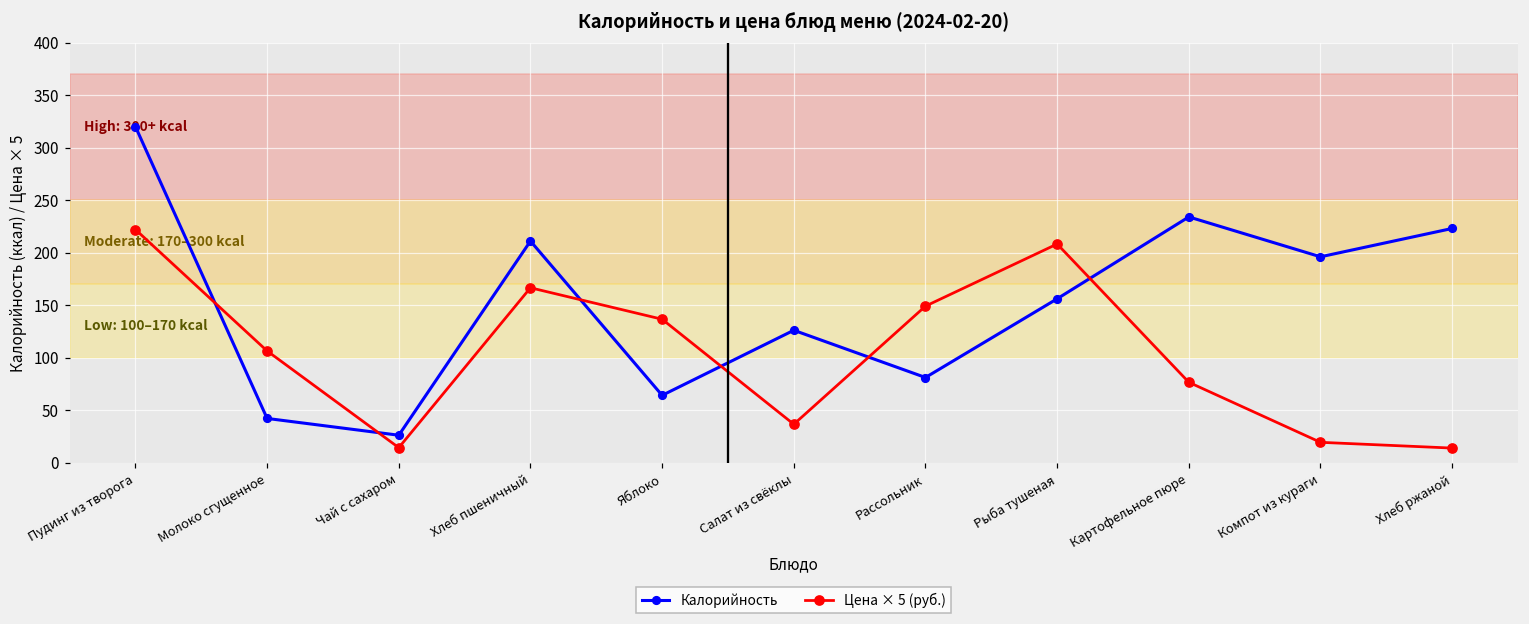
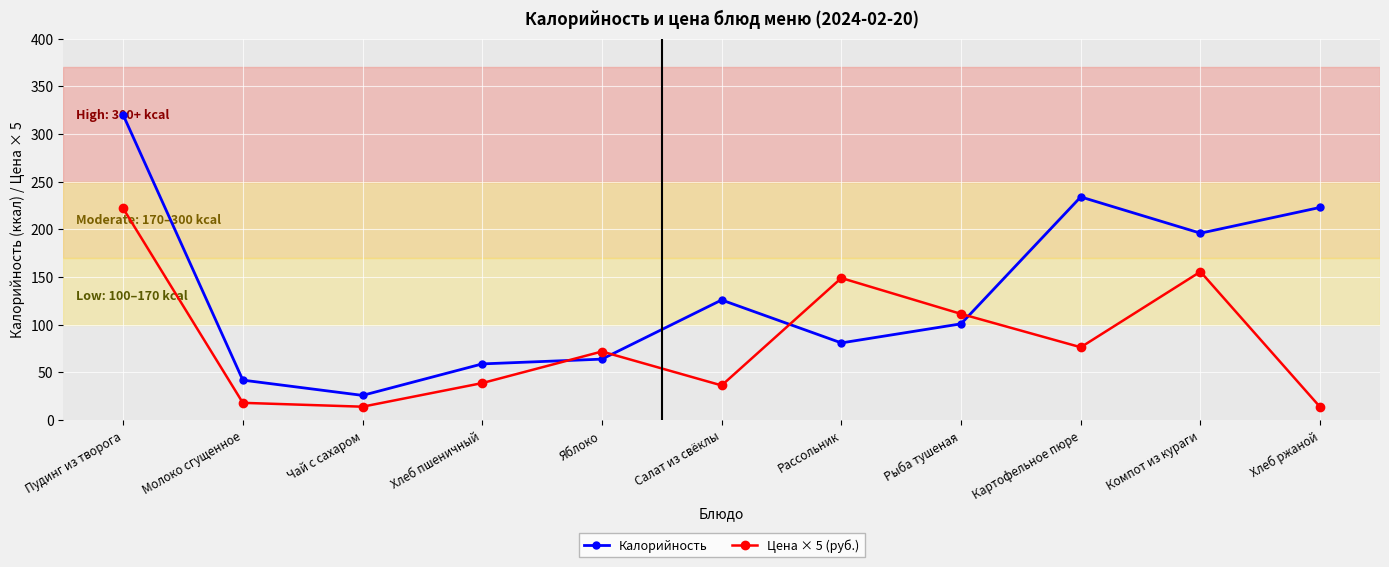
Цена × 5 (руб.), Молоко сгущенное: 110 -> 20
Калорийность, Хлеб пшеничный: 210 -> 60
Цена × 5 (руб.), Хлеб пшеничный: 170 -> 40
Цена × 5 (руб.), Яблоко: 140 -> 70
Калорийность, Рыба тушеная: 160 -> 100
Цена × 5 (руб.), Рыба тушеная: 210 -> 110
Цена × 5 (руб.), Компот из кураги: 20 -> 160
